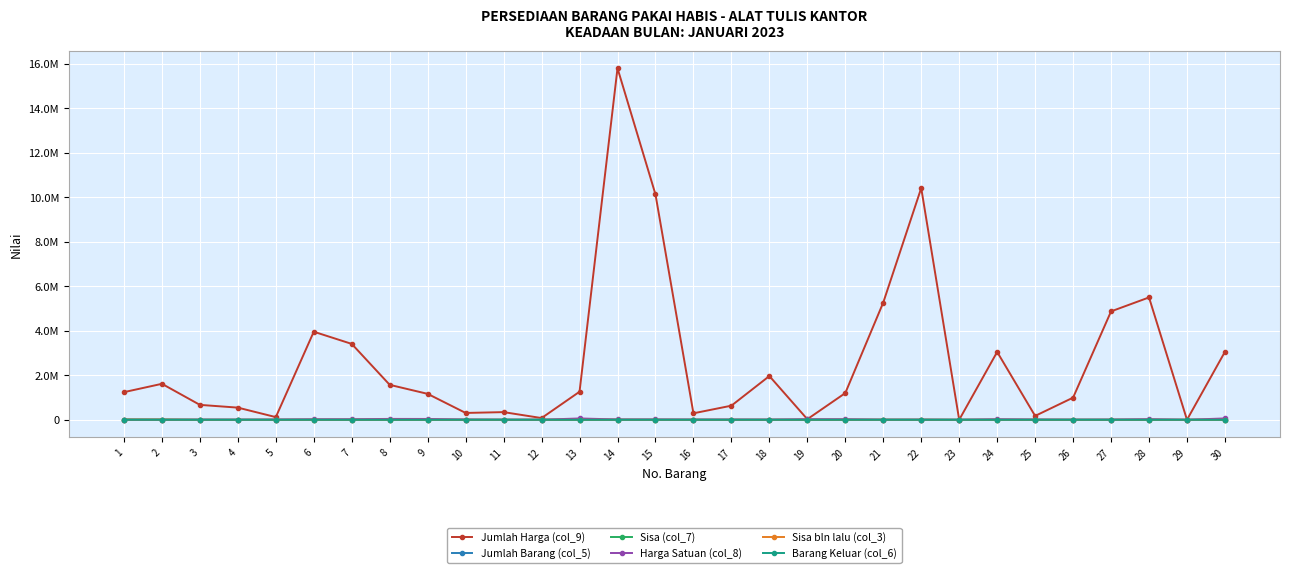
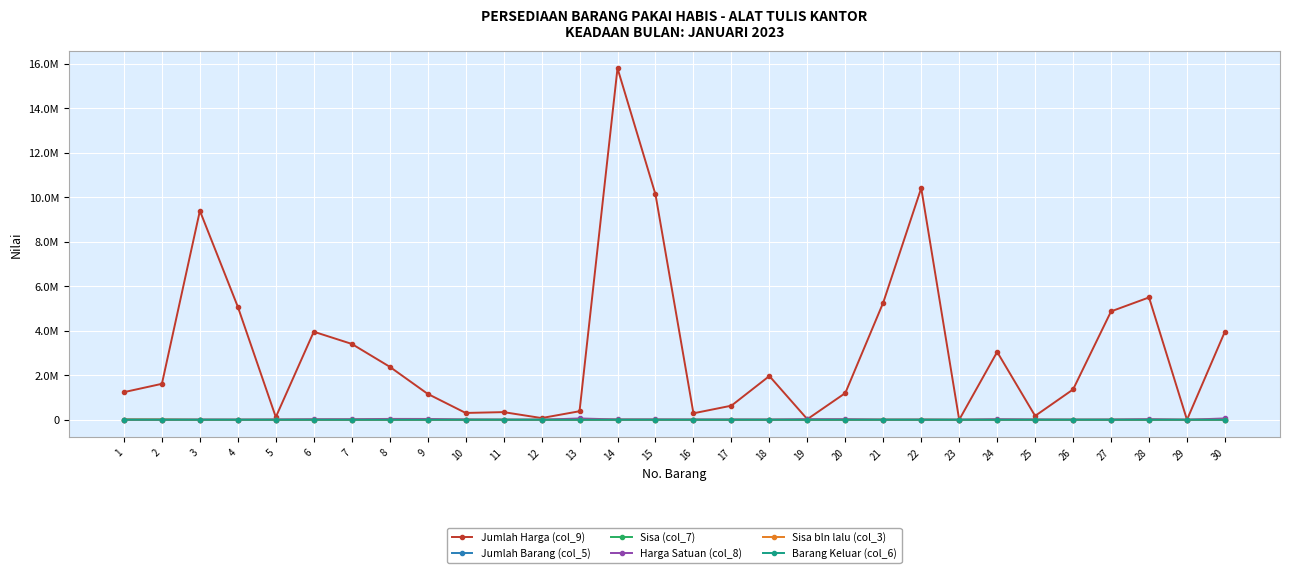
Jumlah Harga (col_9), 3: 700000 -> 9400000
Jumlah Harga (col_9), 4: 500000 -> 5100000
Jumlah Harga (col_9), 8: 1600000 -> 2400000
Jumlah Harga (col_9), 13: 1300000 -> 400000
Jumlah Harga (col_9), 26: 1000000 -> 1400000
Jumlah Harga (col_9), 30: 3100000 -> 4000000
